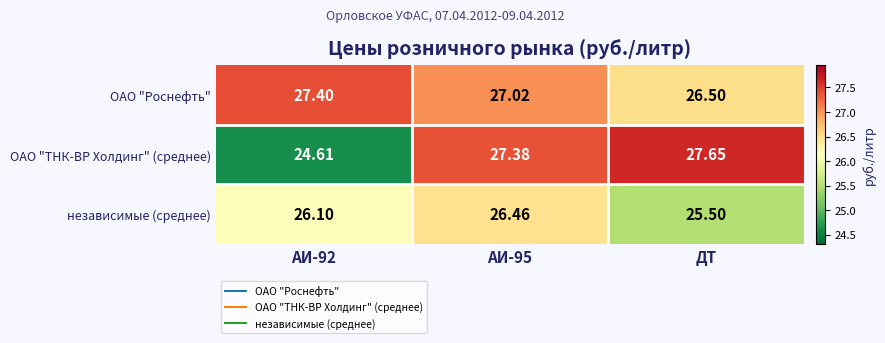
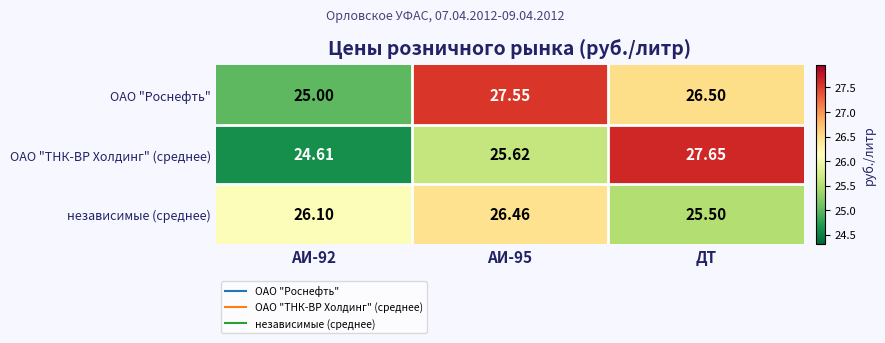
ОАО "Роснефть", АИ-92: 27.40 -> 25.00
ОАО "Роснефть", АИ-95: 27.02 -> 27.55
ОАО "ТНК-ВР Холдинг" (среднее), АИ-95: 27.38 -> 25.62
